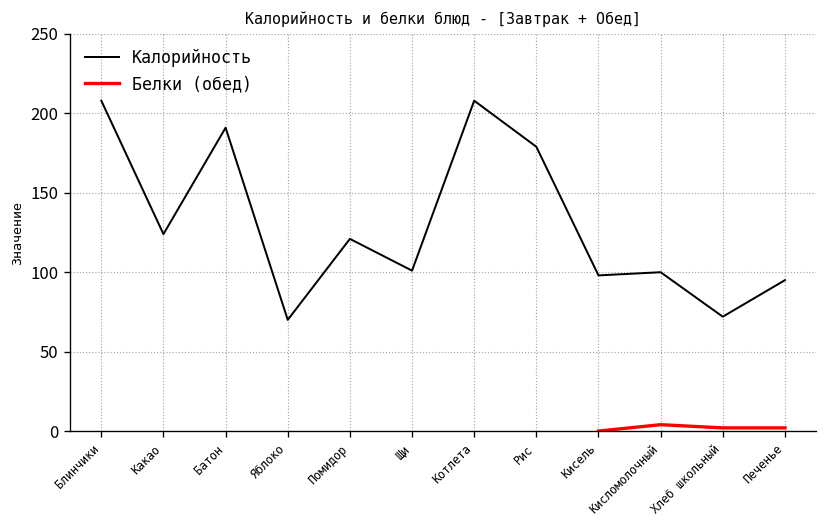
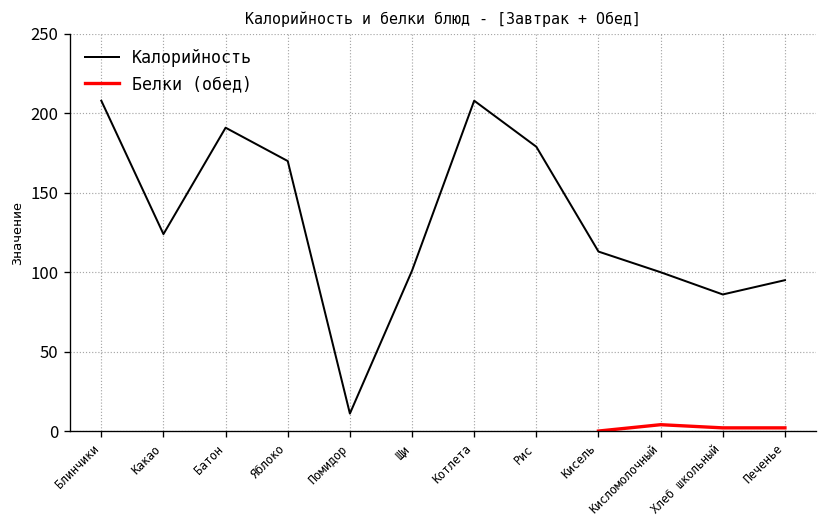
Калорийность, Яблоко: 70 -> 170
Калорийность, Помидор: 121 -> 11
Калорийность, Кисель: 98 -> 113
Калорийность, Хлеб школьный: 72 -> 86
